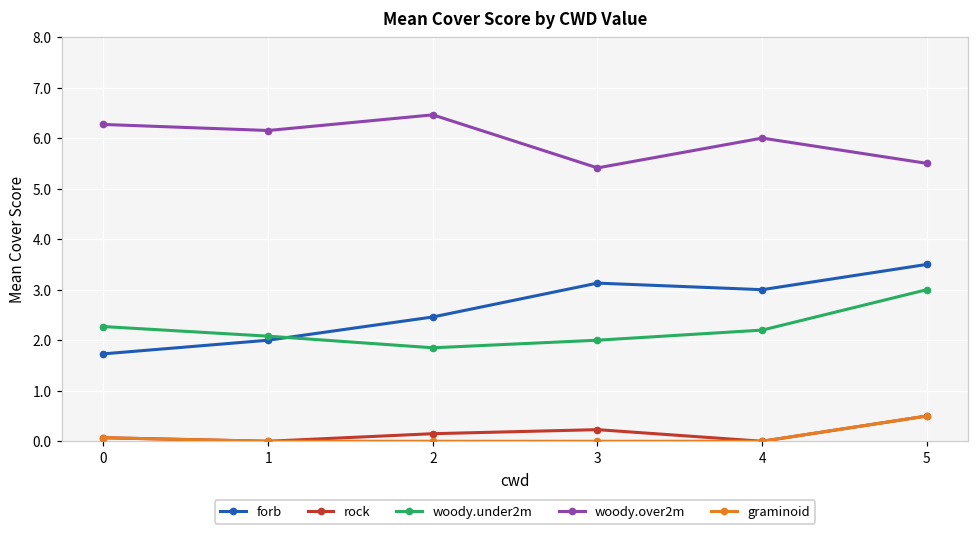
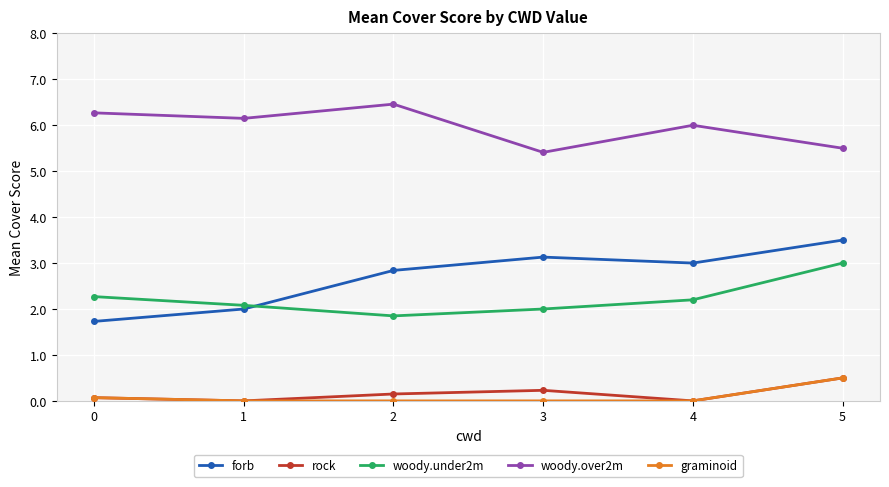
forb, 2: 2.5 -> 2.8
